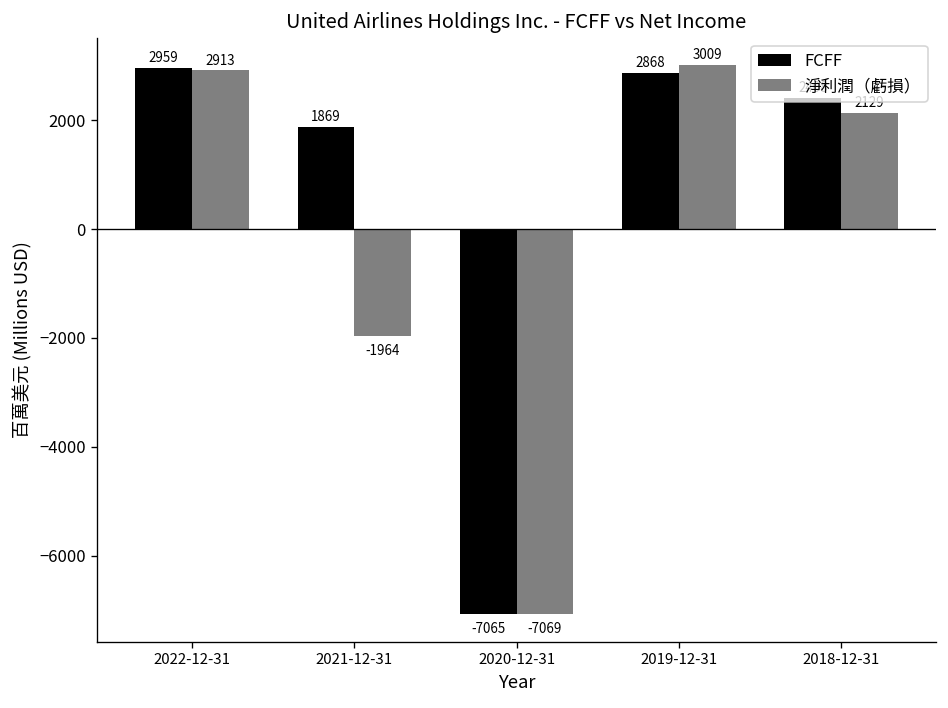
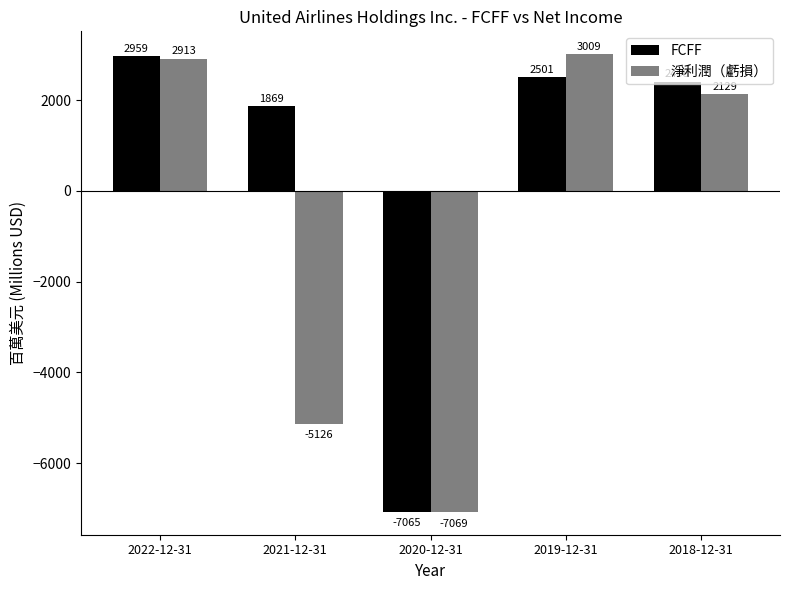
淨利潤（虧損）, 2021-12-31: -1964 -> -5126
FCFF, 2019-12-31: 2868 -> 2501
